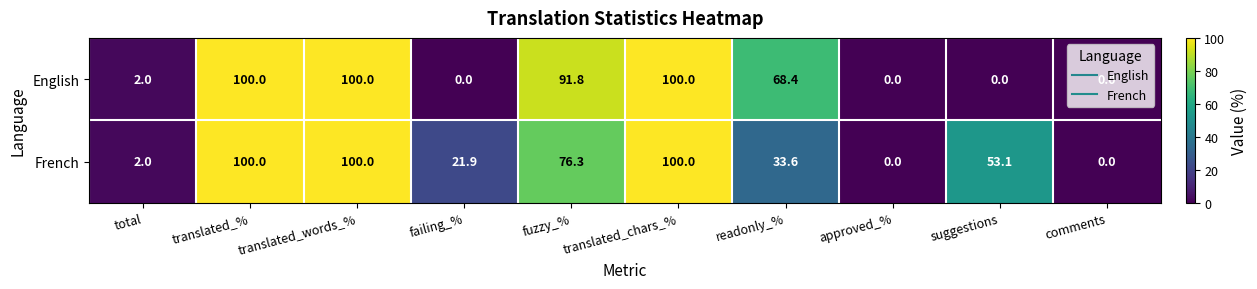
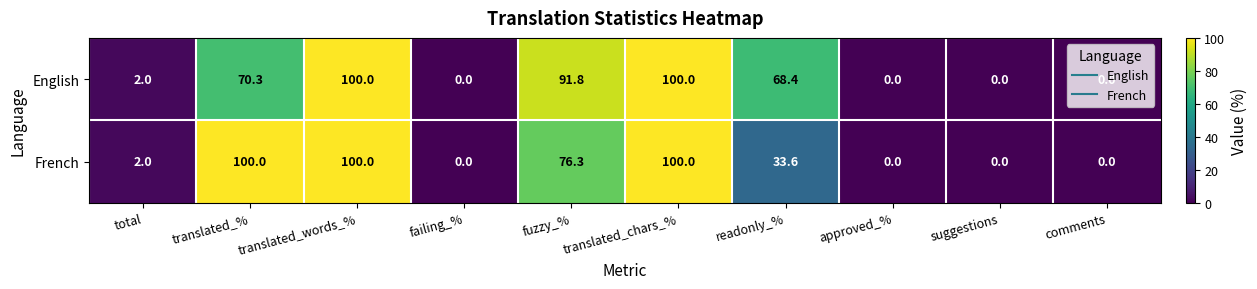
English, translated_%: 100.0 -> 70.3
French, failing_%: 21.9 -> 0.0
French, suggestions: 53.1 -> 0.0
